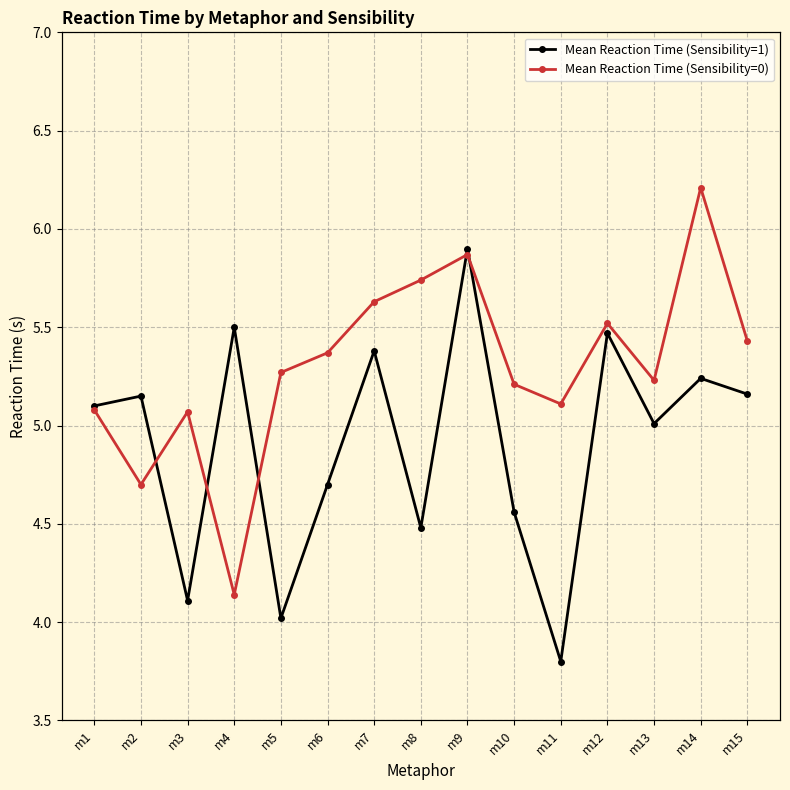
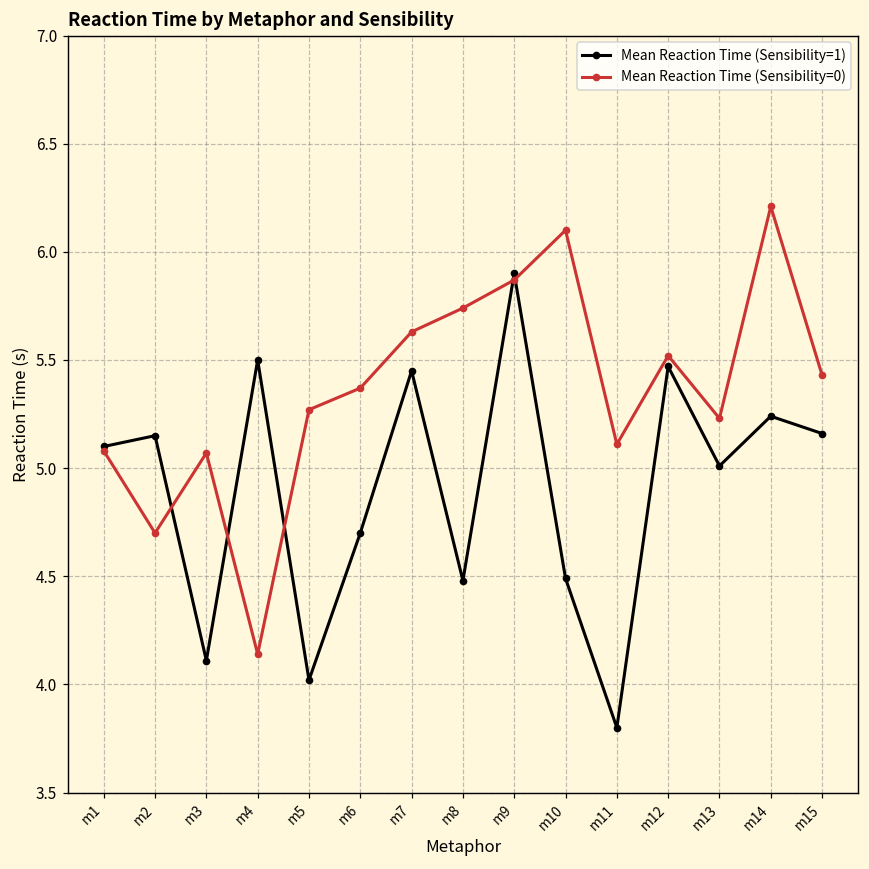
Mean Reaction Time (Sensibility=1), m7: 5.38 -> 5.45
Mean Reaction Time (Sensibility=1), m10: 4.56 -> 4.49
Mean Reaction Time (Sensibility=0), m10: 5.21 -> 6.10
